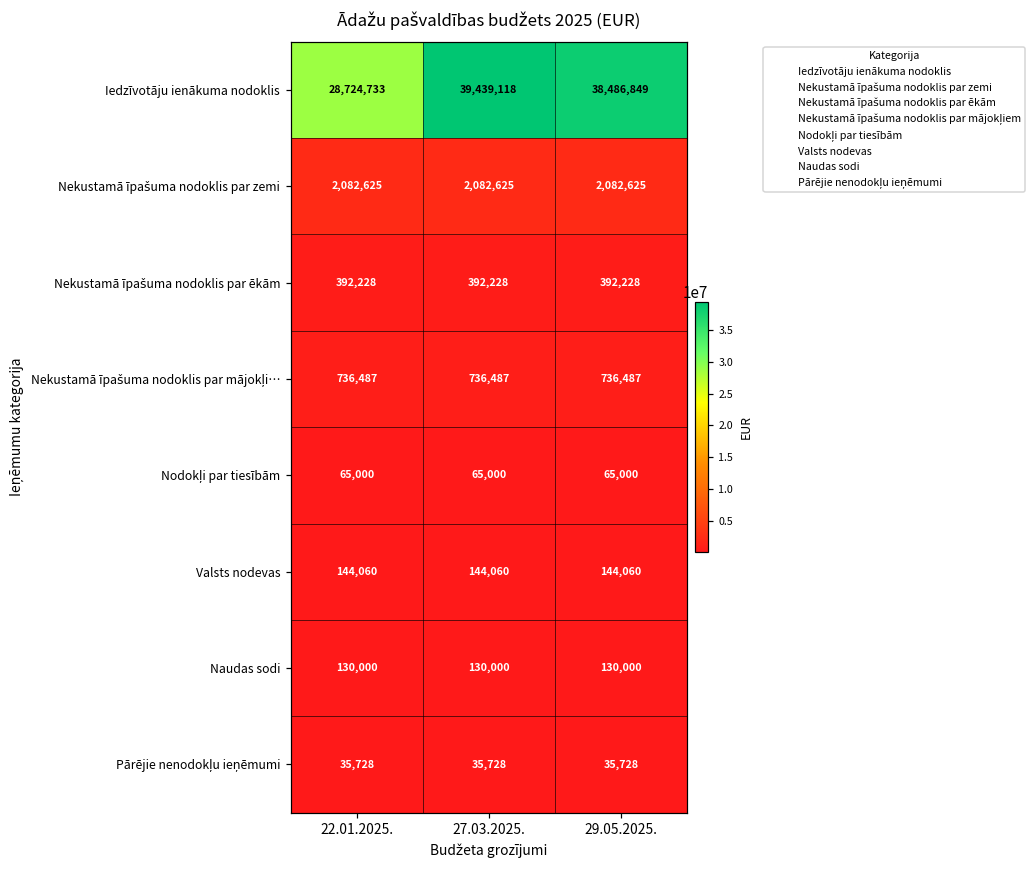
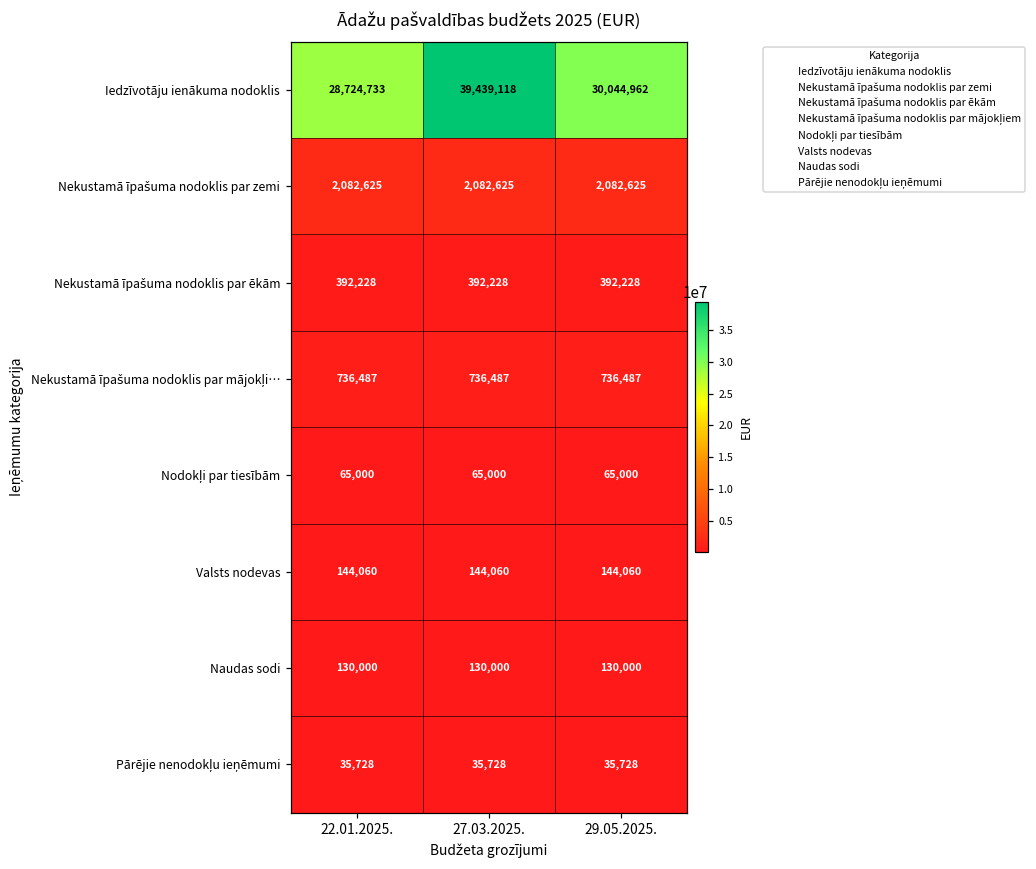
Iedzīvotāju ienākuma nodoklis, 29.05.2025.: 38,486,849 -> 30,044,962
